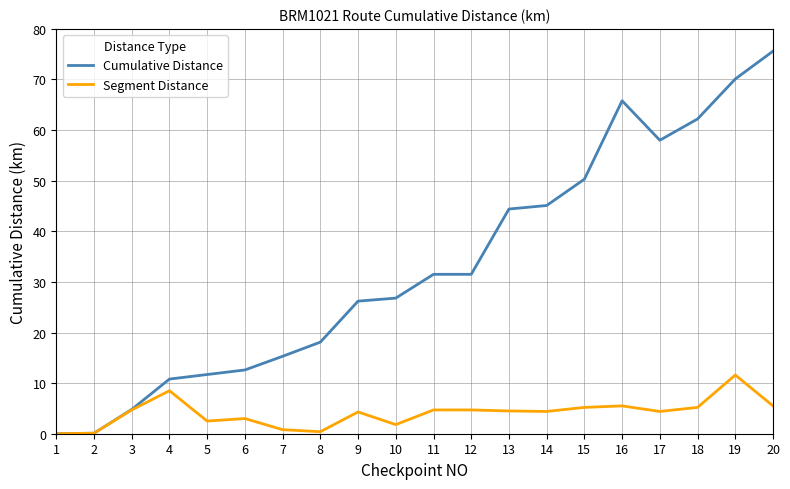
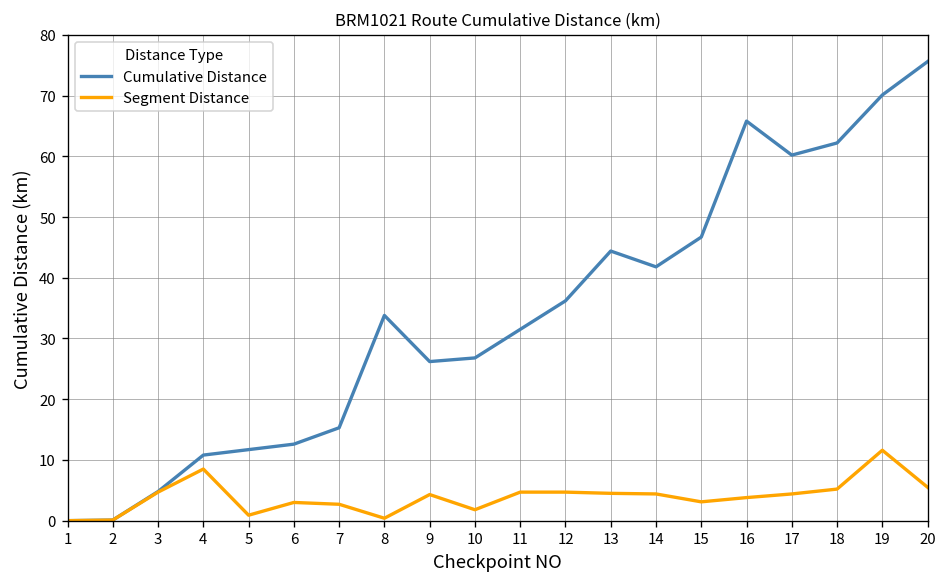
Segment Distance, 5: 3 -> 1
Segment Distance, 7: 1 -> 3
Cumulative Distance, 8: 18 -> 34
Cumulative Distance, 12: 32 -> 36
Cumulative Distance, 14: 45 -> 42
Cumulative Distance, 15: 50 -> 47
Segment Distance, 15: 5 -> 3
Segment Distance, 16: 6 -> 4
Cumulative Distance, 17: 58 -> 60
